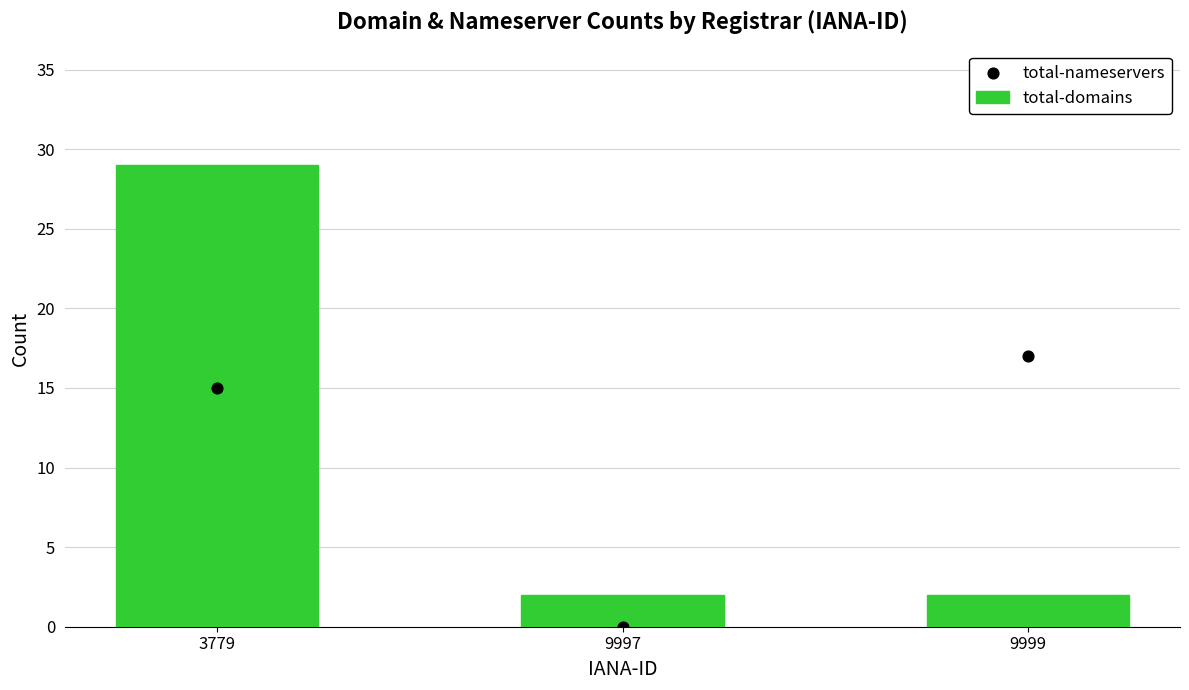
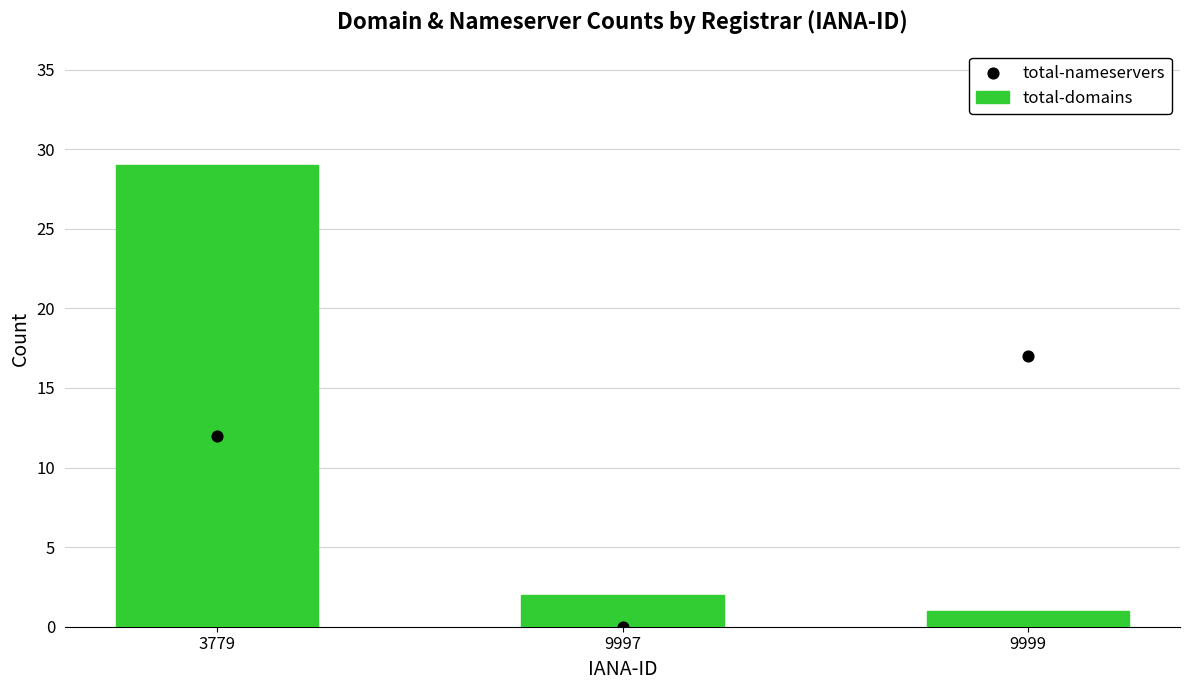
total-nameservers, 3779: 15 -> 12
total-domains, 9999: 2 -> 1
